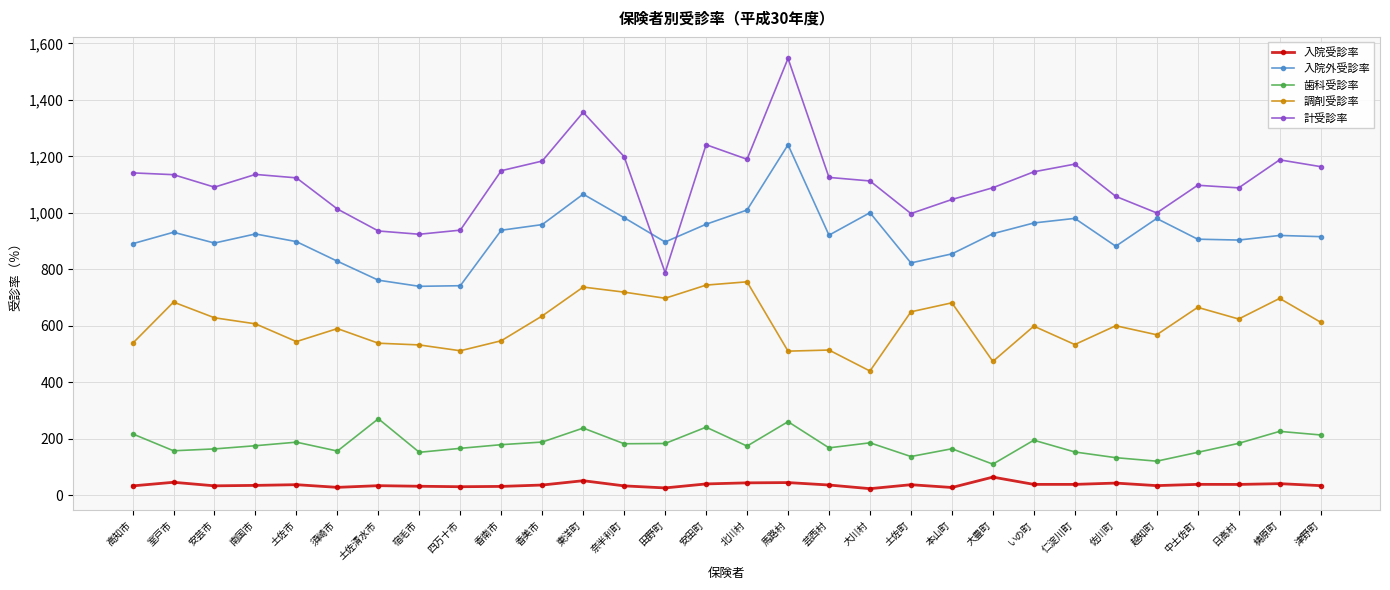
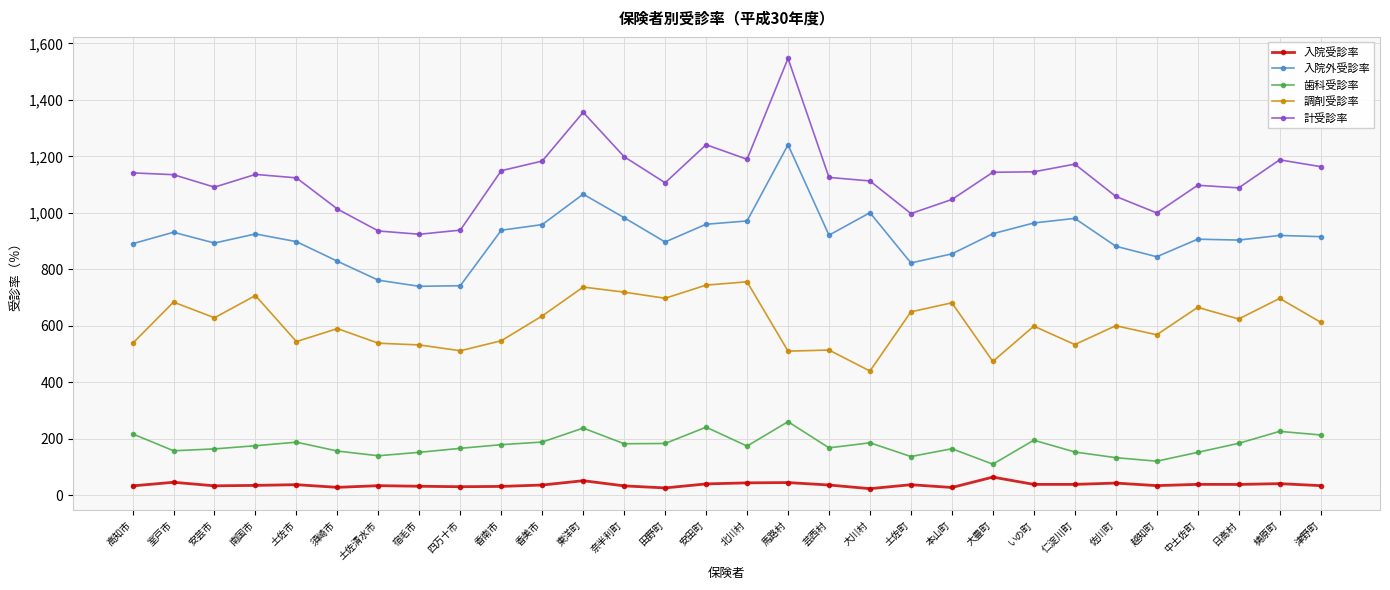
調剤受診率, 南国市: 610 -> 710
歯科受診率, 土佐清水市: 270 -> 140
計受診率, 田野町: 790 -> 1,110
入院外受診率, 北川村: 1,010 -> 970
計受診率, 大豊町: 1,090 -> 1,140
入院外受診率, 越知町: 980 -> 840
